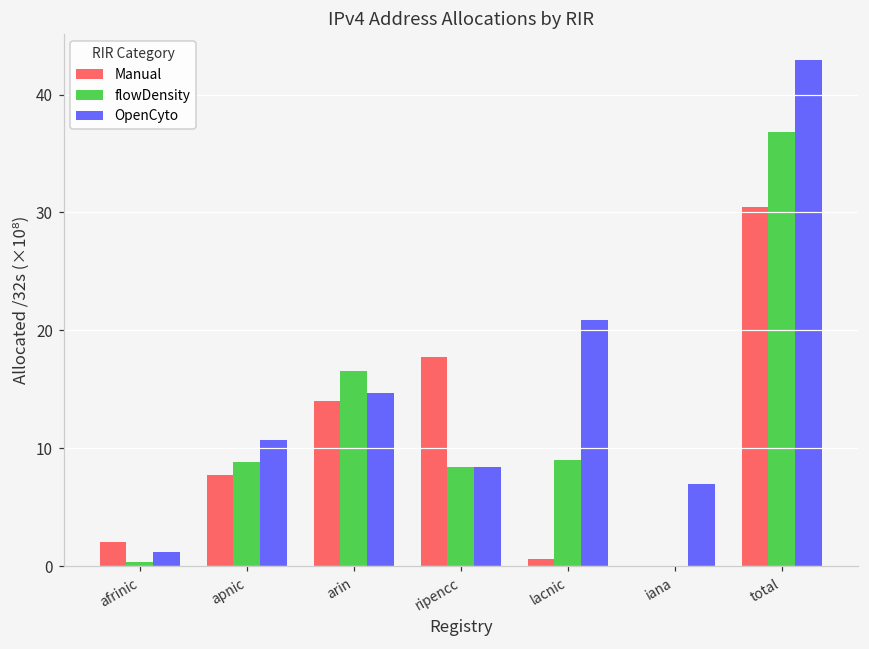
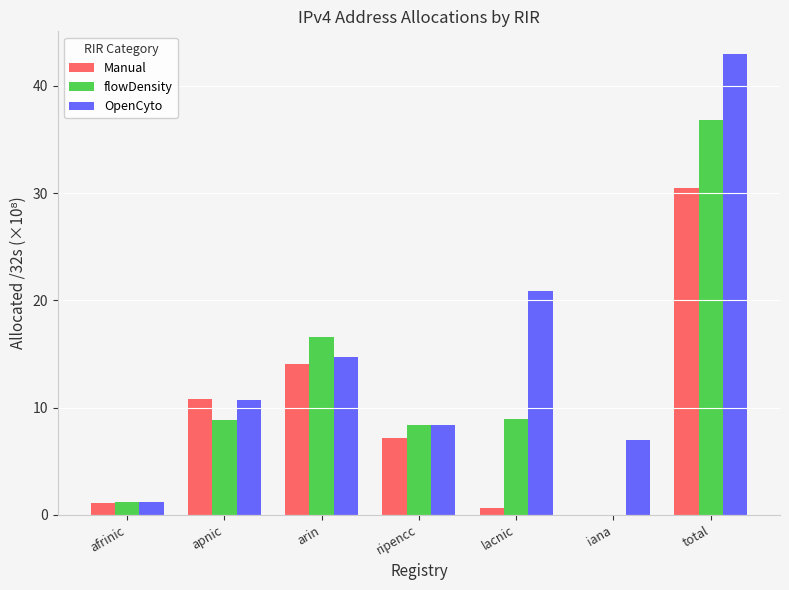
Manual, afrinic: 2.0 -> 1.1
flowDensity, afrinic: 0.4 -> 1.2
Manual, apnic: 7.7 -> 10.8
Manual, ripencc: 17.8 -> 7.1
